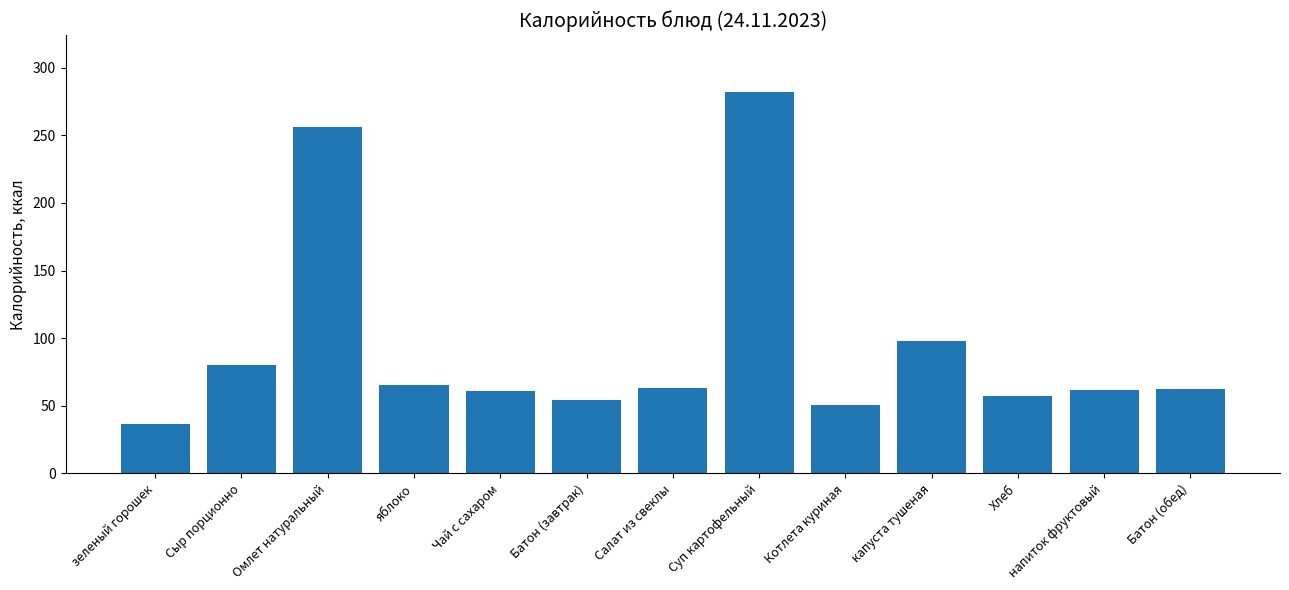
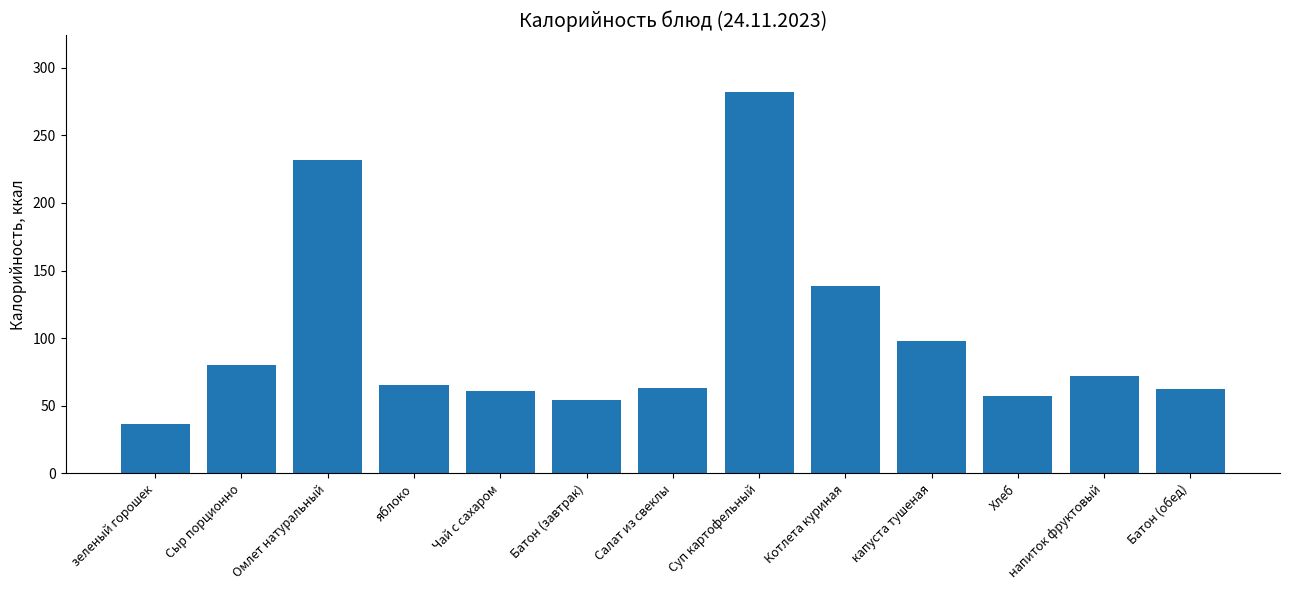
Омлет натуральный: 256 -> 232
Котлета куриная: 51 -> 138
напиток фруктовый: 62 -> 72
